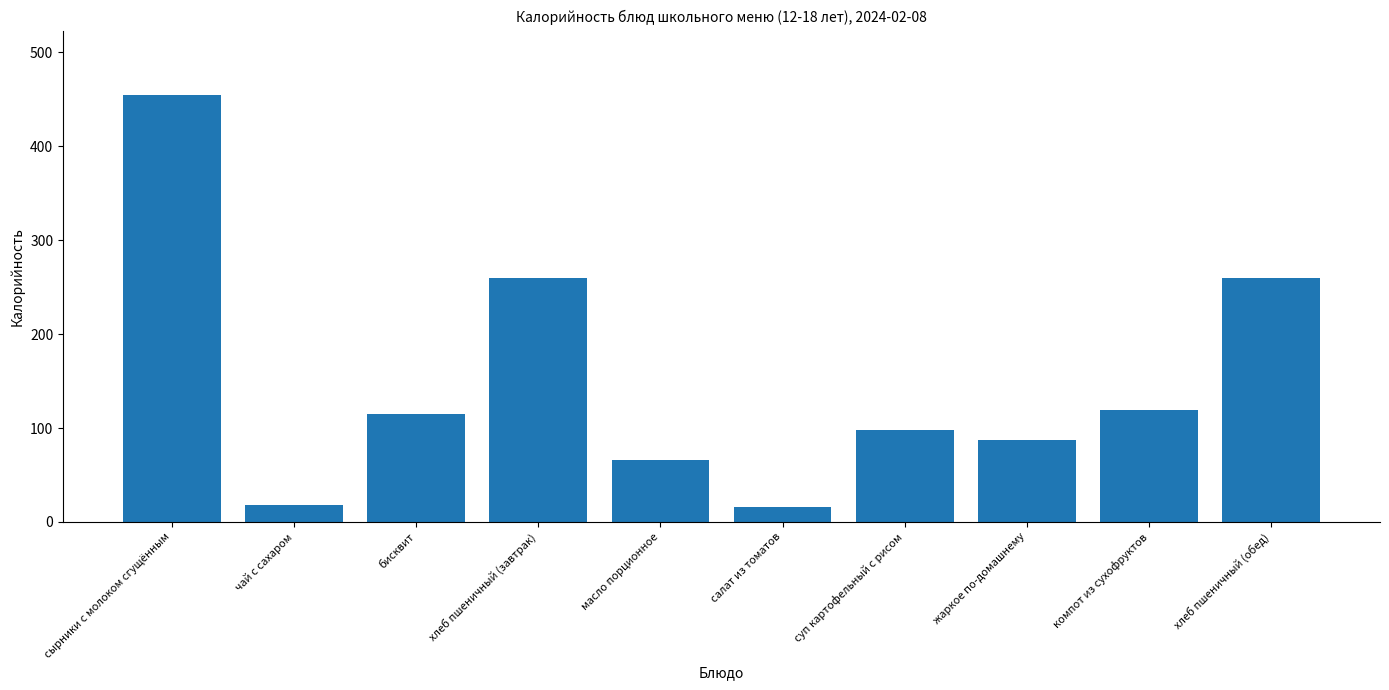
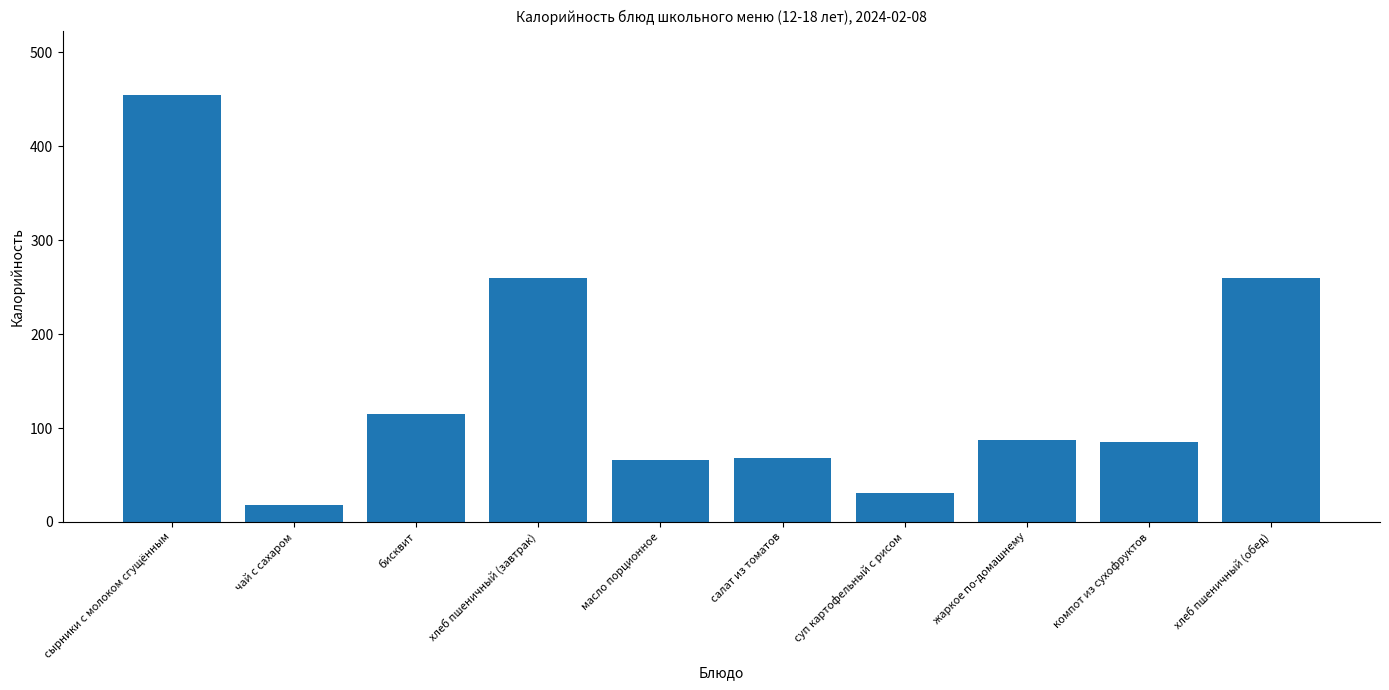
салат из томатов: 20 -> 70
суп картофельный с рисом: 100 -> 30
компот из сухофруктов: 120 -> 90
